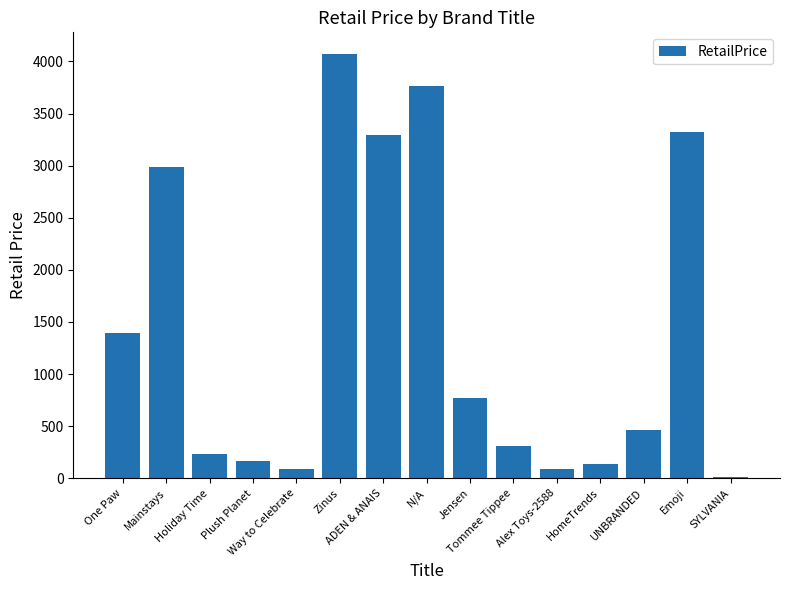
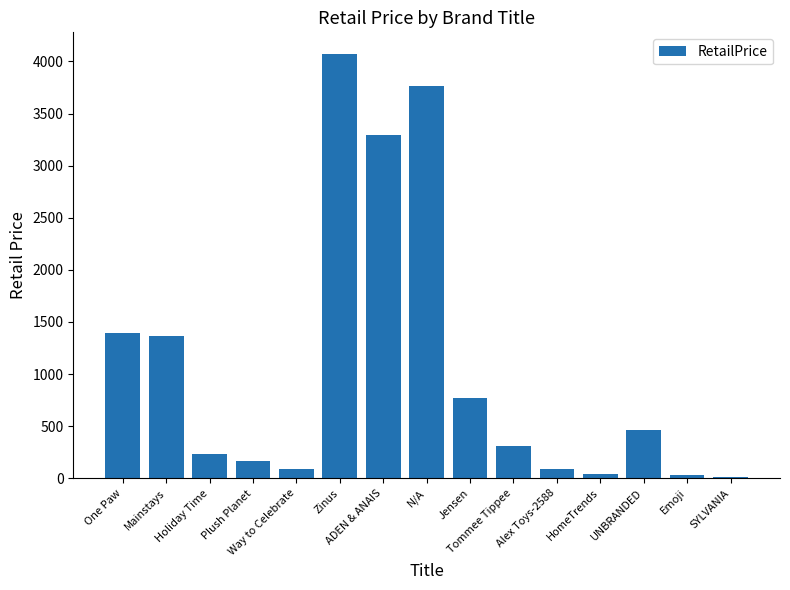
Mainstays: 2990 -> 1370
HomeTrends: 130 -> 40
Emoji: 3320 -> 30
